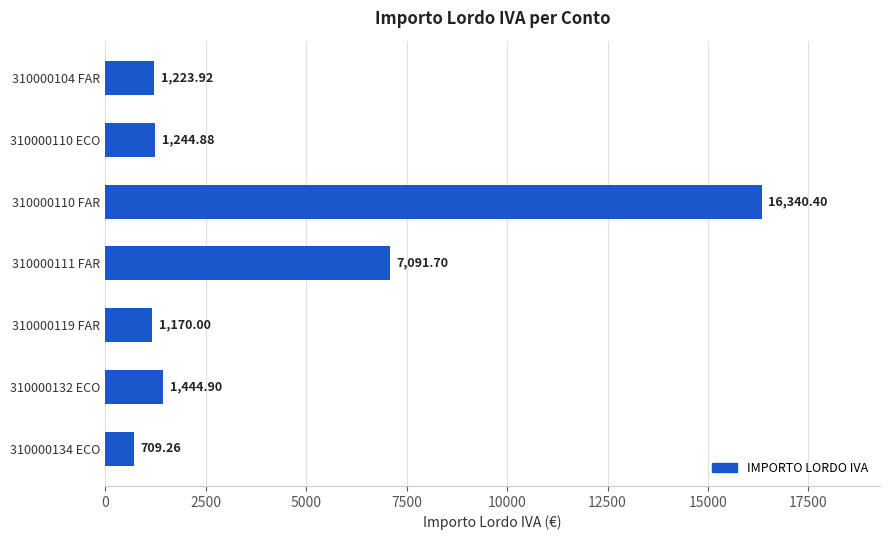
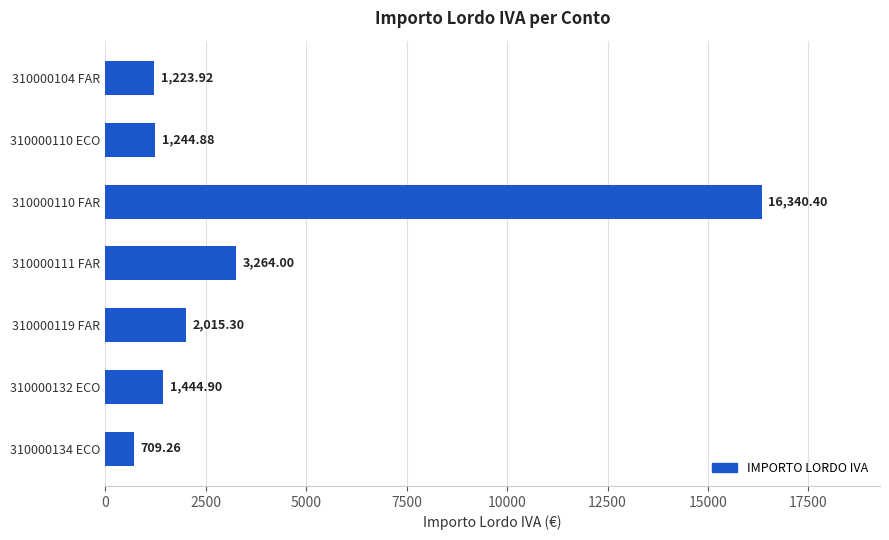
310000111 FAR: 7,091.70 -> 3,264.00
310000119 FAR: 1,170.00 -> 2,015.30
